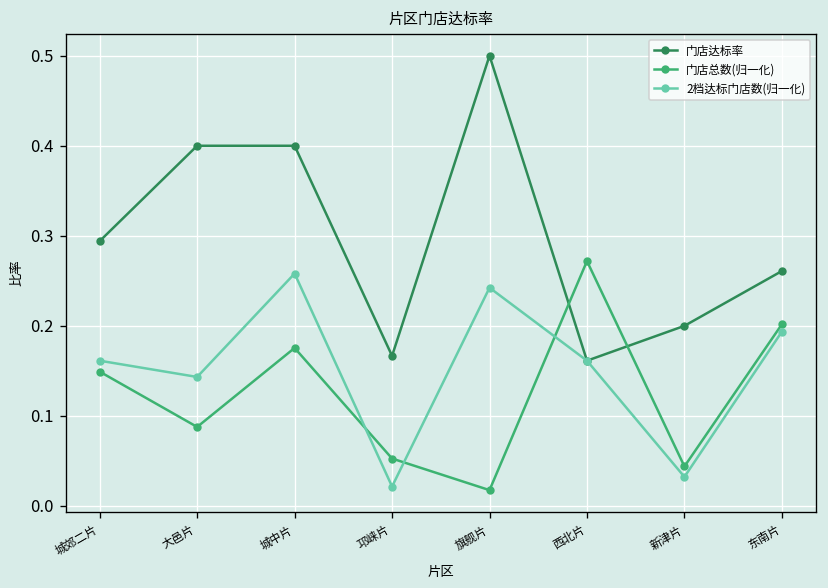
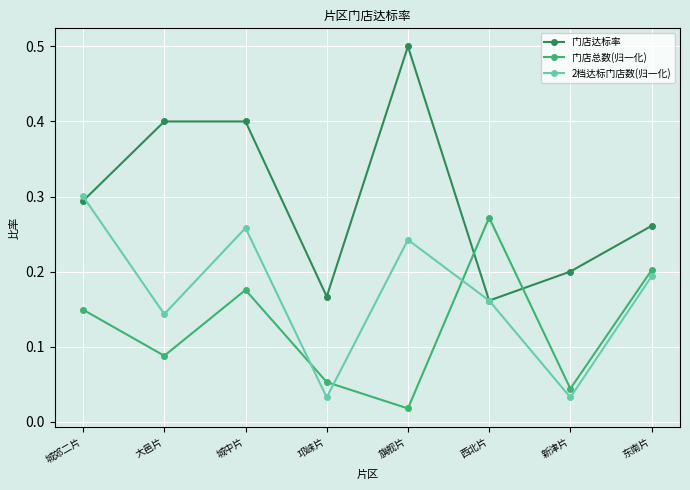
2档达标门店数(归一化), 城郊二片: 0.16 -> 0.30
2档达标门店数(归一化), 邛崃片: 0.02 -> 0.03
